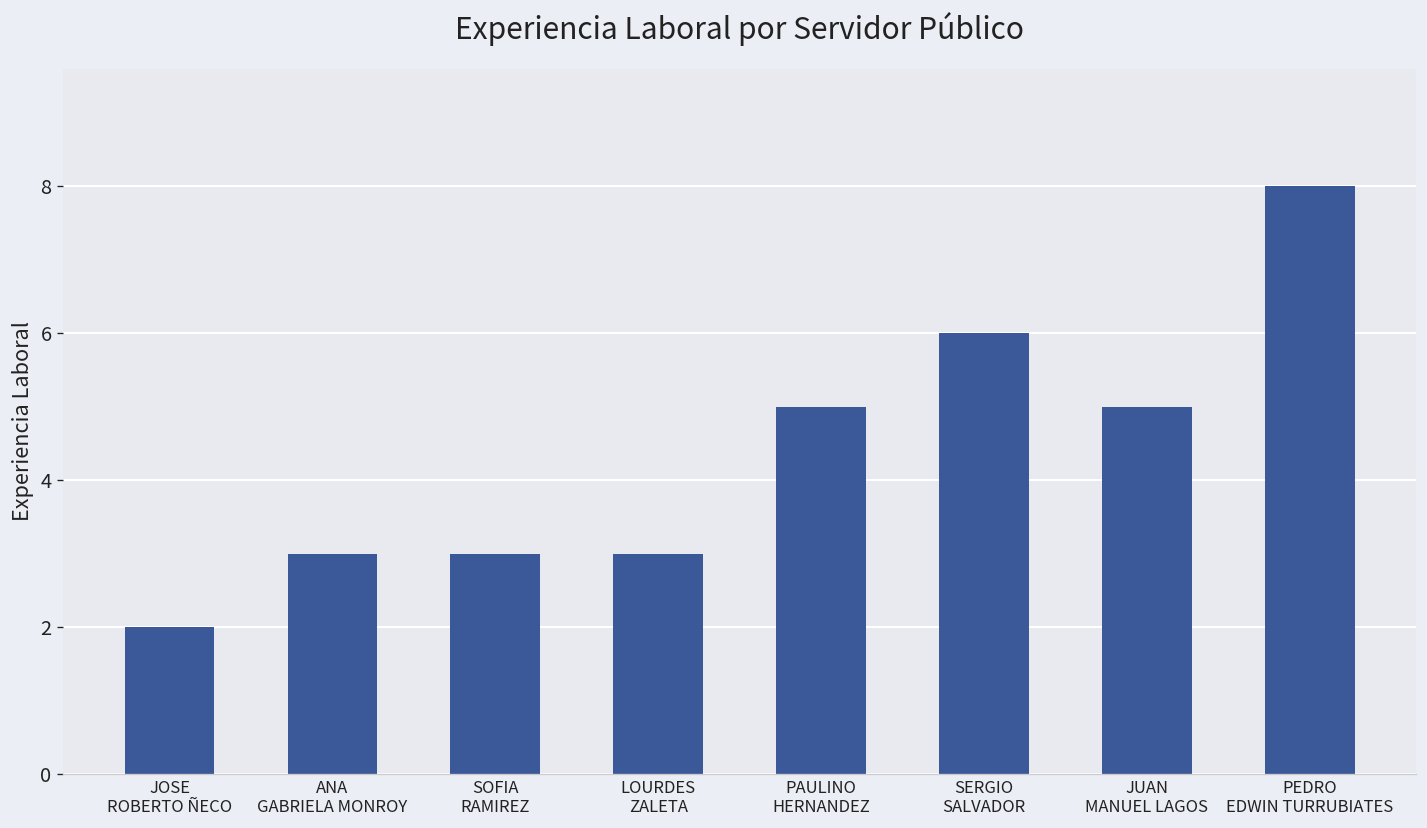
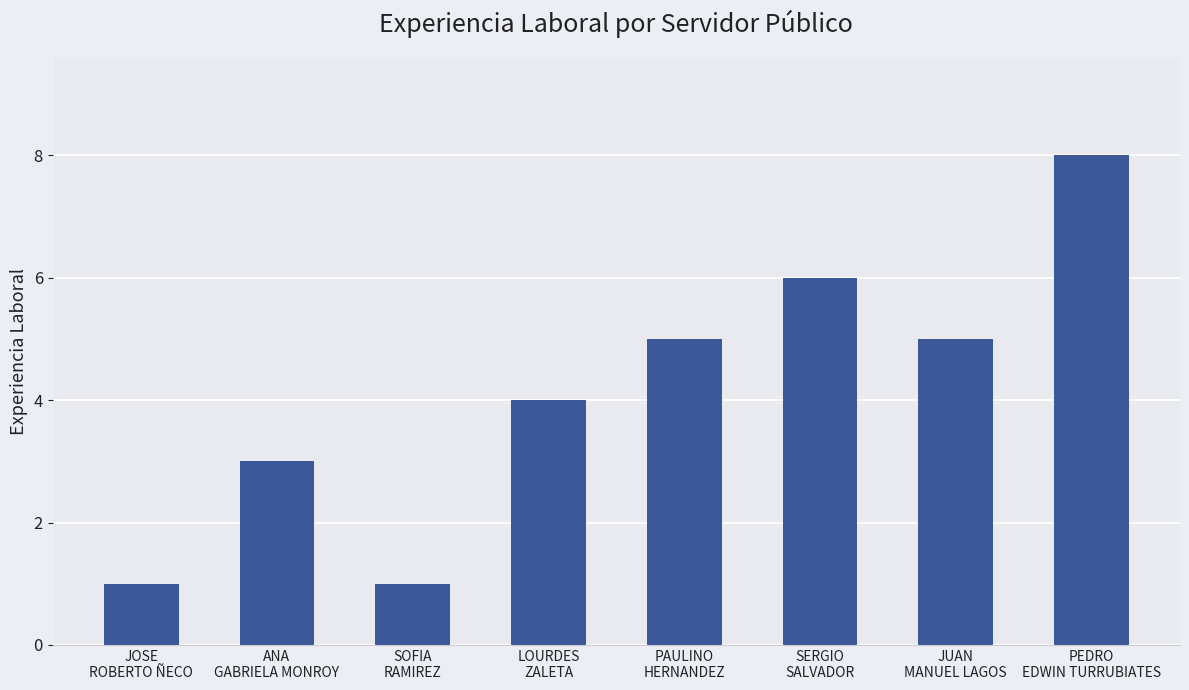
JOSE ROBERTO ÑECO: 2 -> 1
SOFIA RAMIREZ: 3 -> 1
LOURDES ZALETA: 3 -> 4
